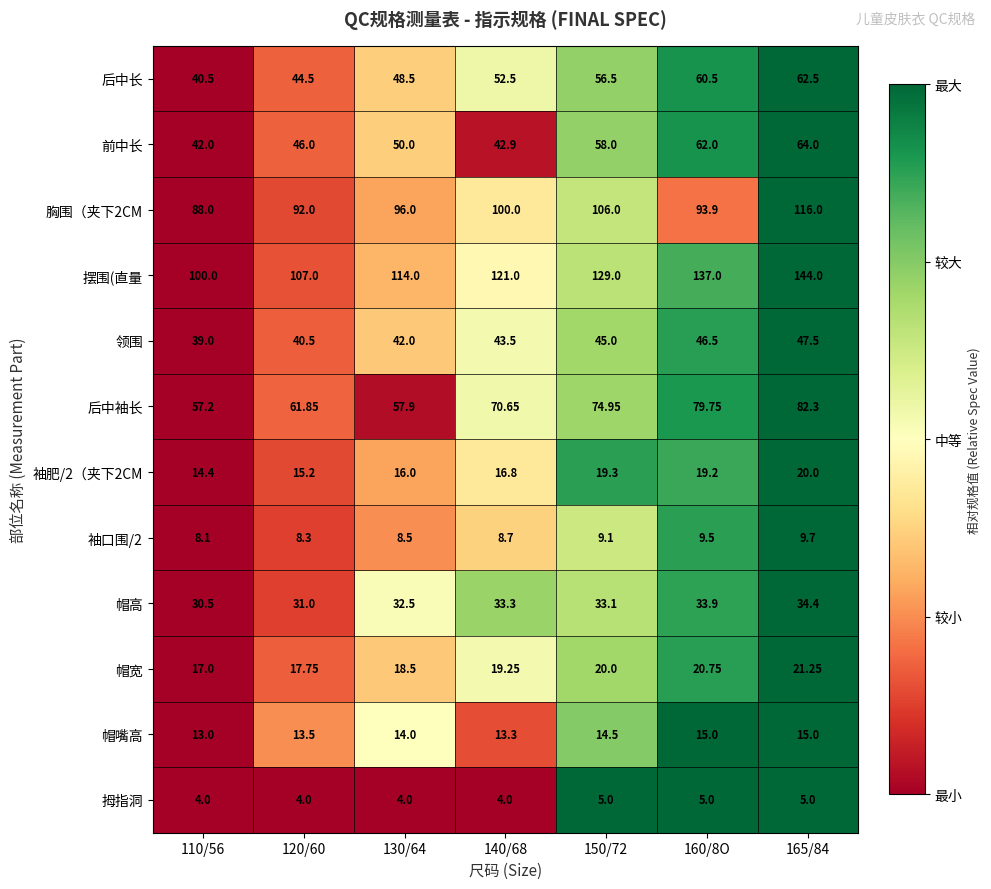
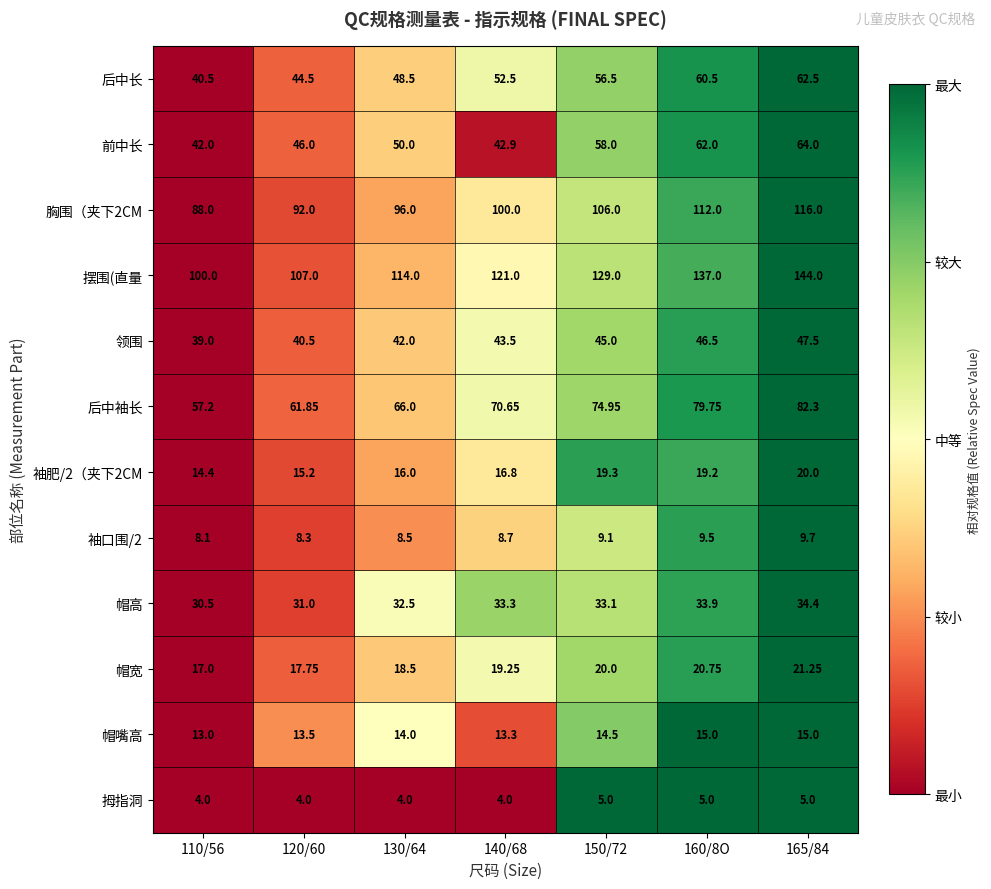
胸围（夹下2CM, 160/8O: 93.9 -> 112.0
后中袖长, 130/64: 57.9 -> 66.0
